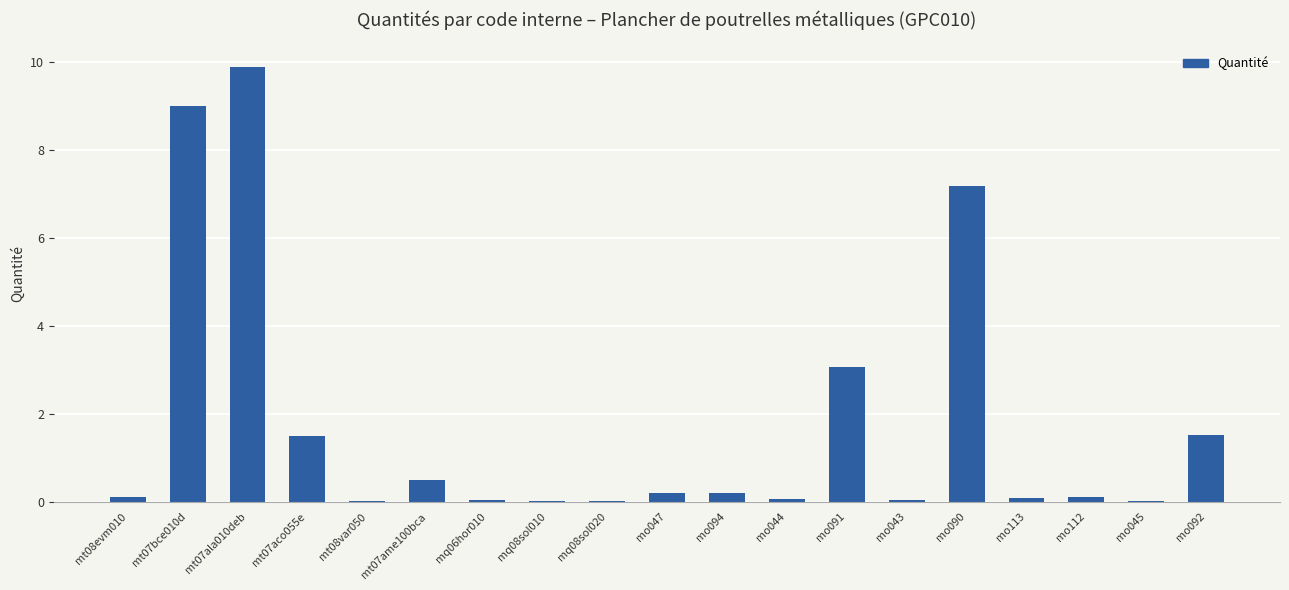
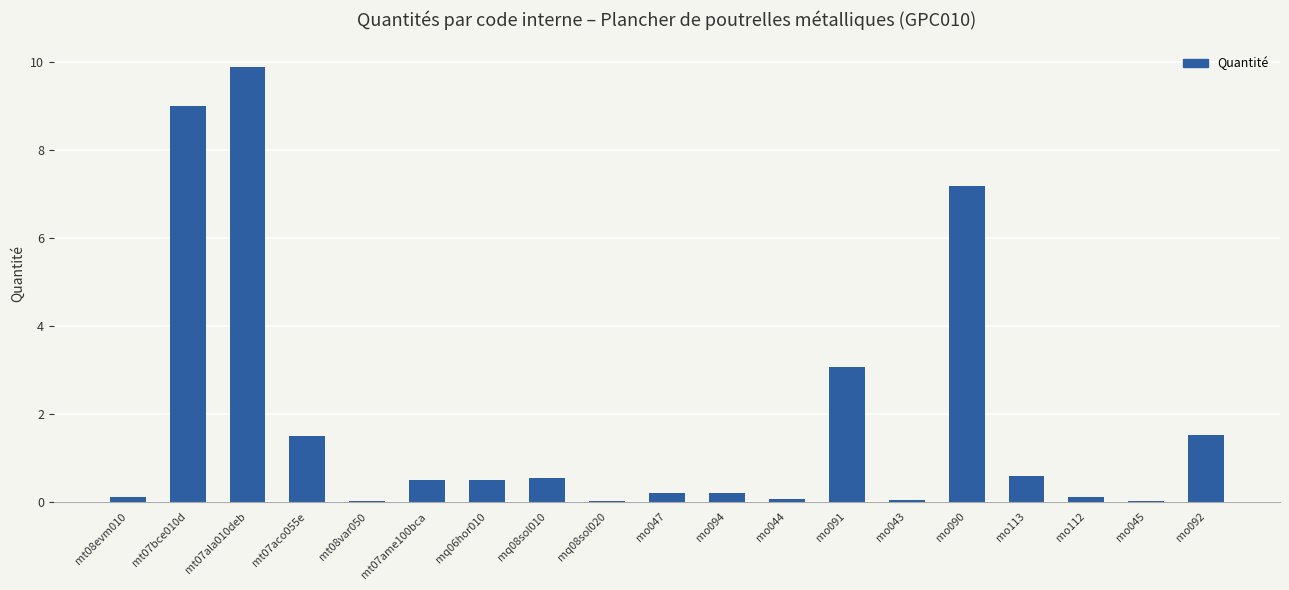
mq06hor010: 0.0 -> 0.5
mq08sol010: 0.0 -> 0.5
mo113: 0.1 -> 0.6
